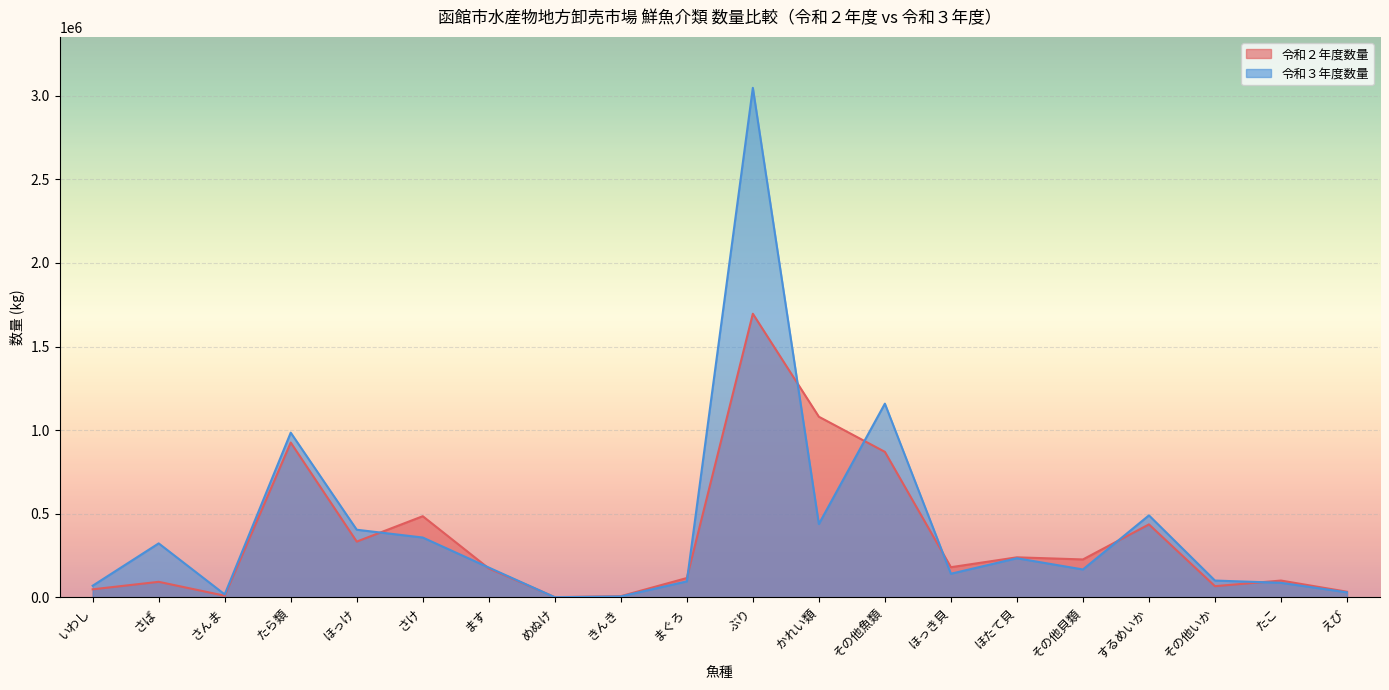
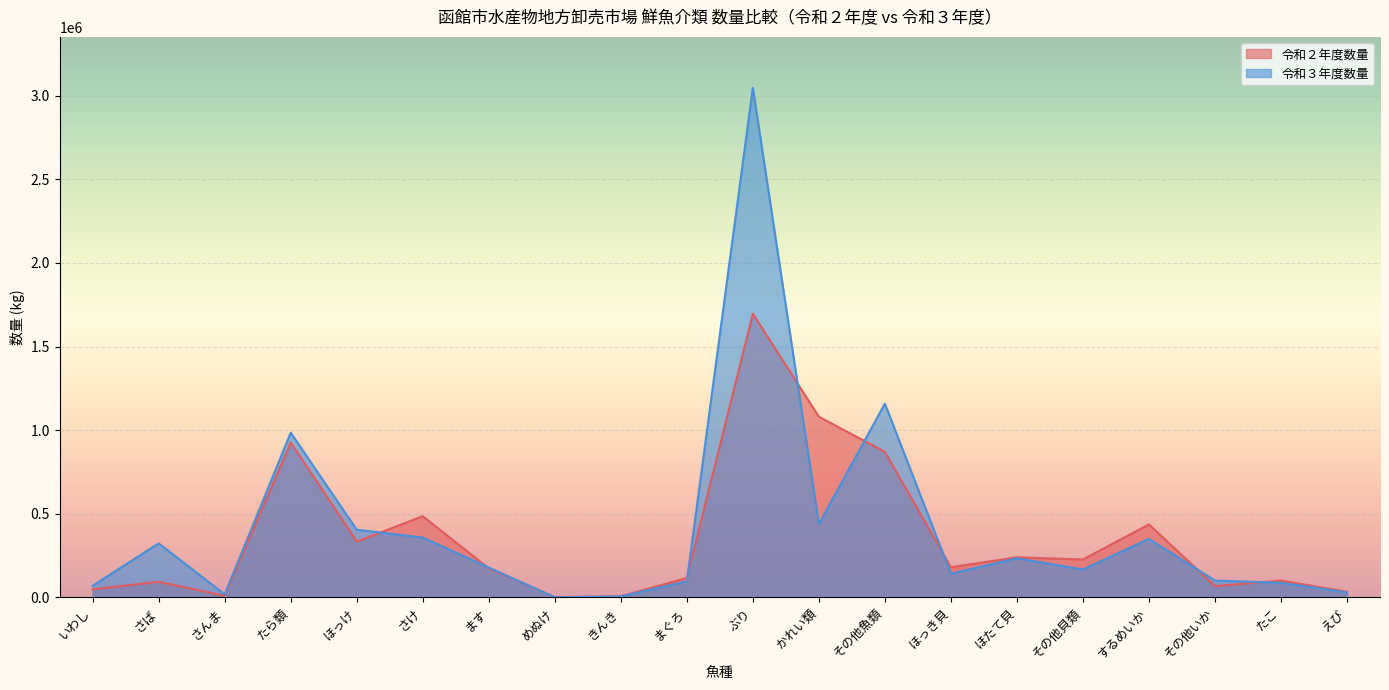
令和３年度数量, するめいか: 490000 -> 350000
